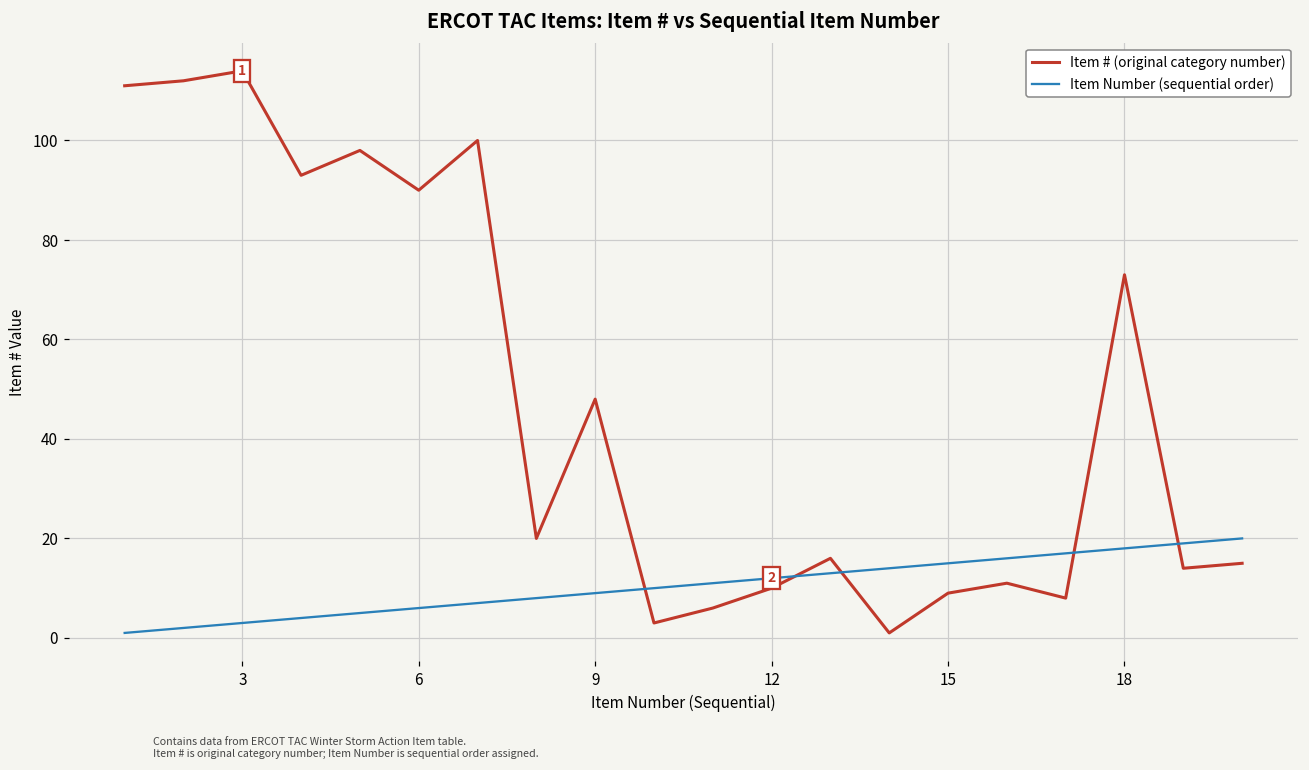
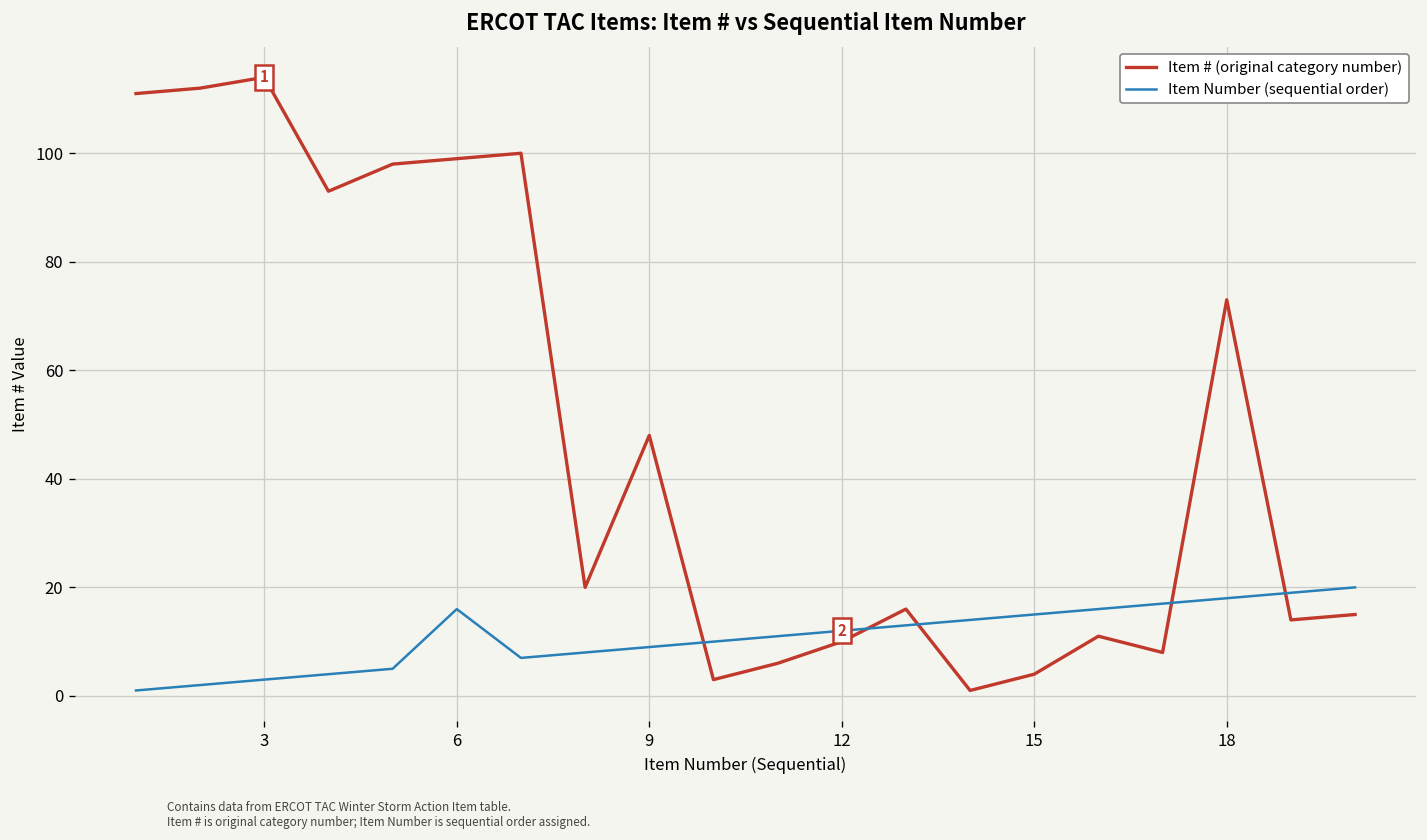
Item # (original category number), 6: 90 -> 99
Item Number (sequential order), 6: 6 -> 16
Item # (original category number), 15: 9 -> 4
